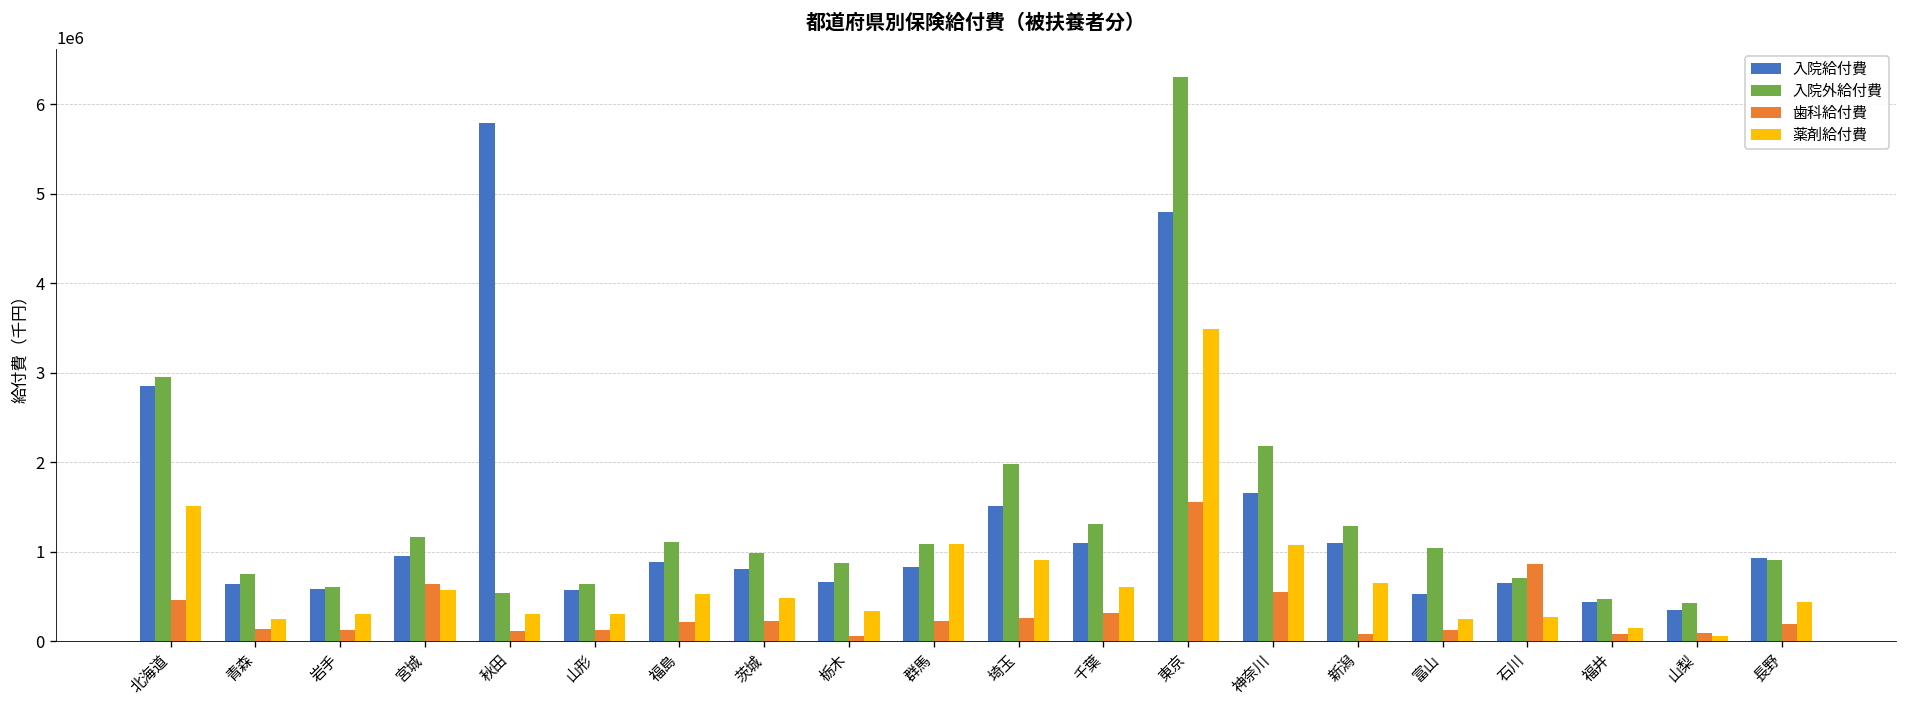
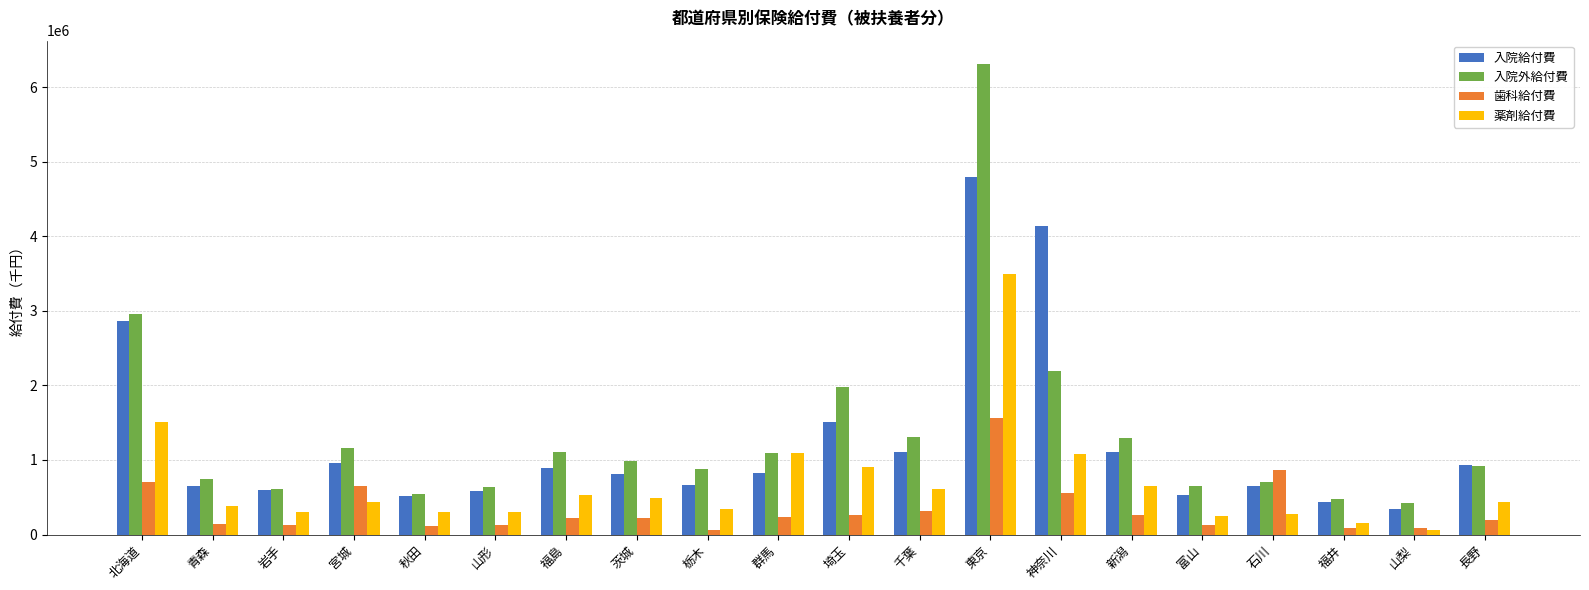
歯科給付費, 北海道: 500000 -> 700000
薬剤給付費, 青森: 200000 -> 400000
薬剤給付費, 宮城: 600000 -> 400000
入院給付費, 秋田: 5800000 -> 500000
入院給付費, 神奈川: 1700000 -> 4100000
歯科給付費, 新潟: 100000 -> 300000
入院外給付費, 富山: 1000000 -> 700000
